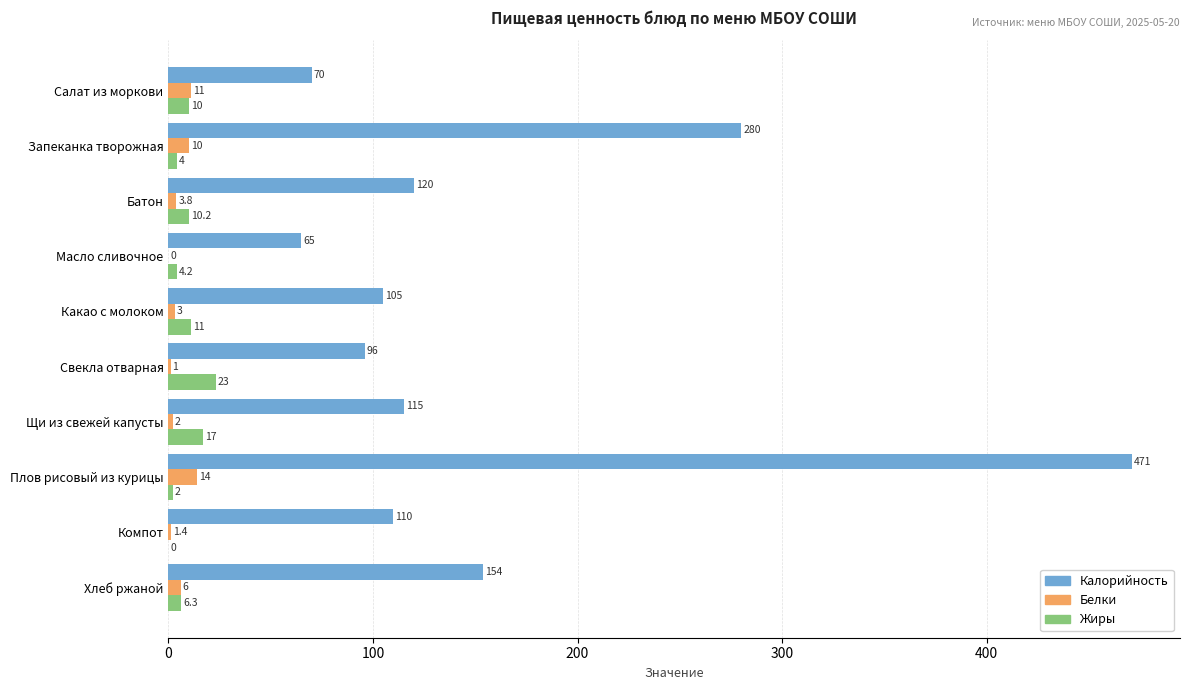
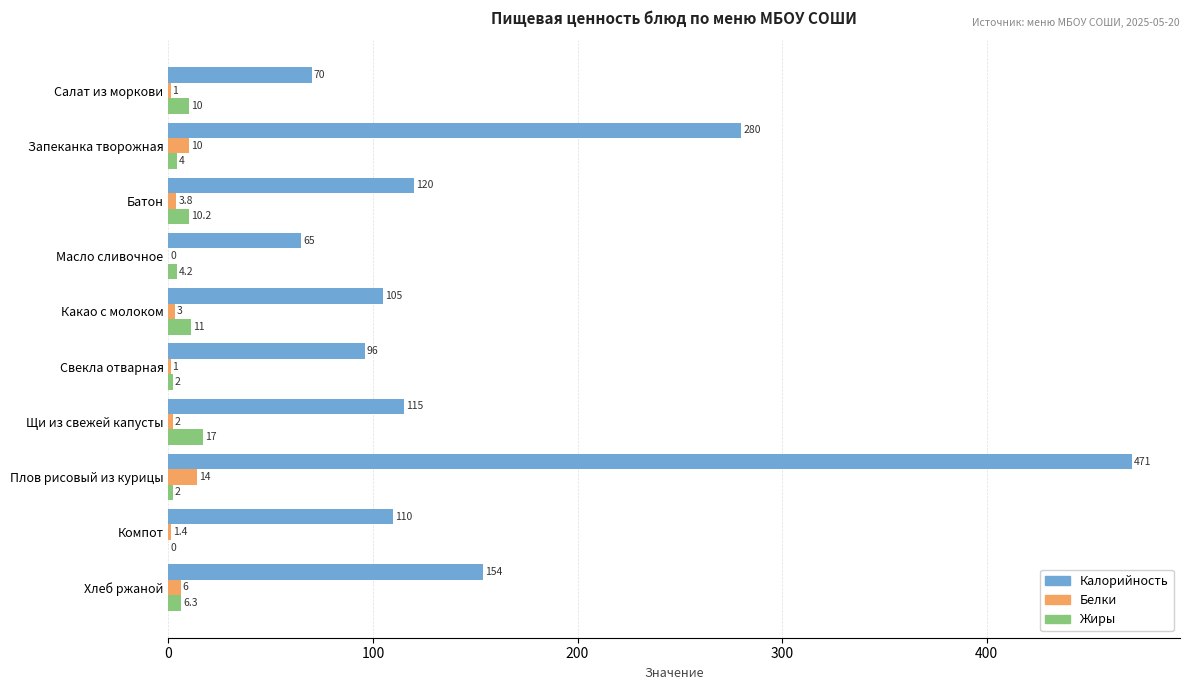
Белки, Салат из моркови: 11 -> 1
Жиры, Свекла отварная: 23 -> 2
